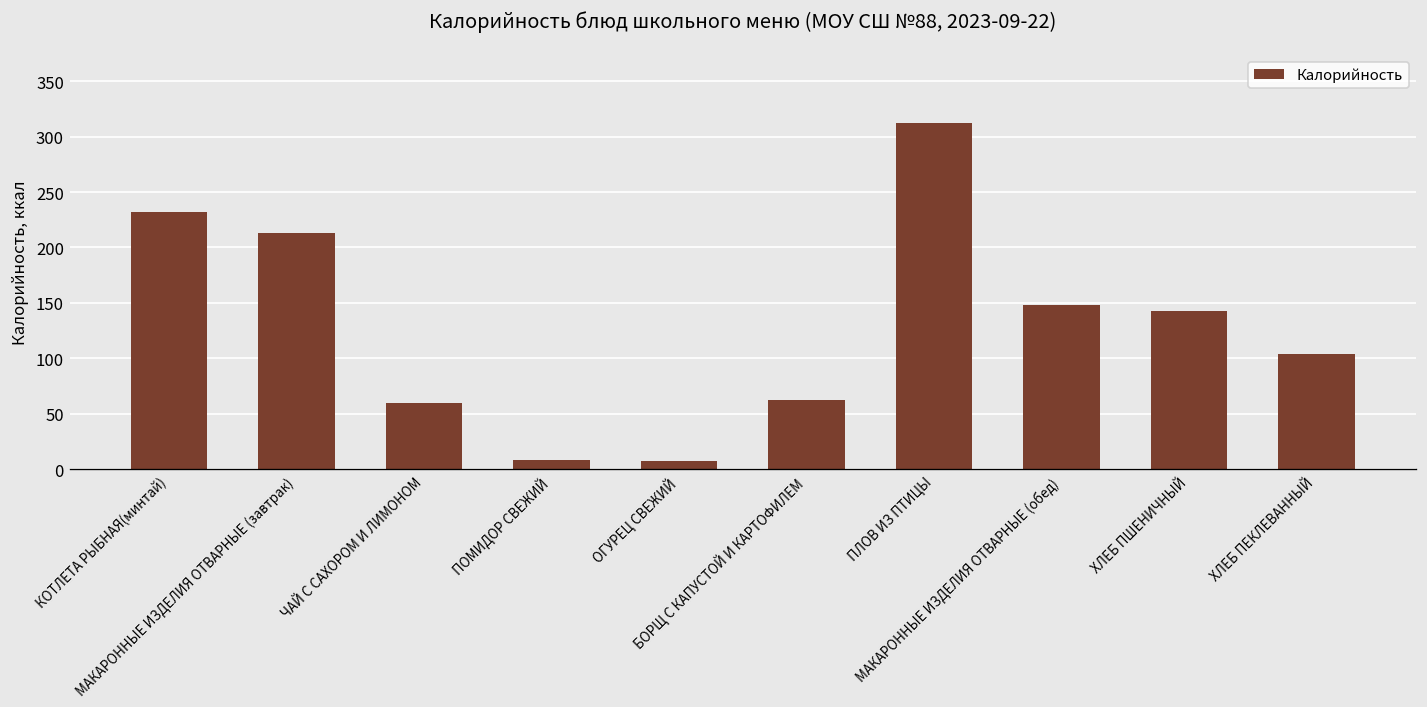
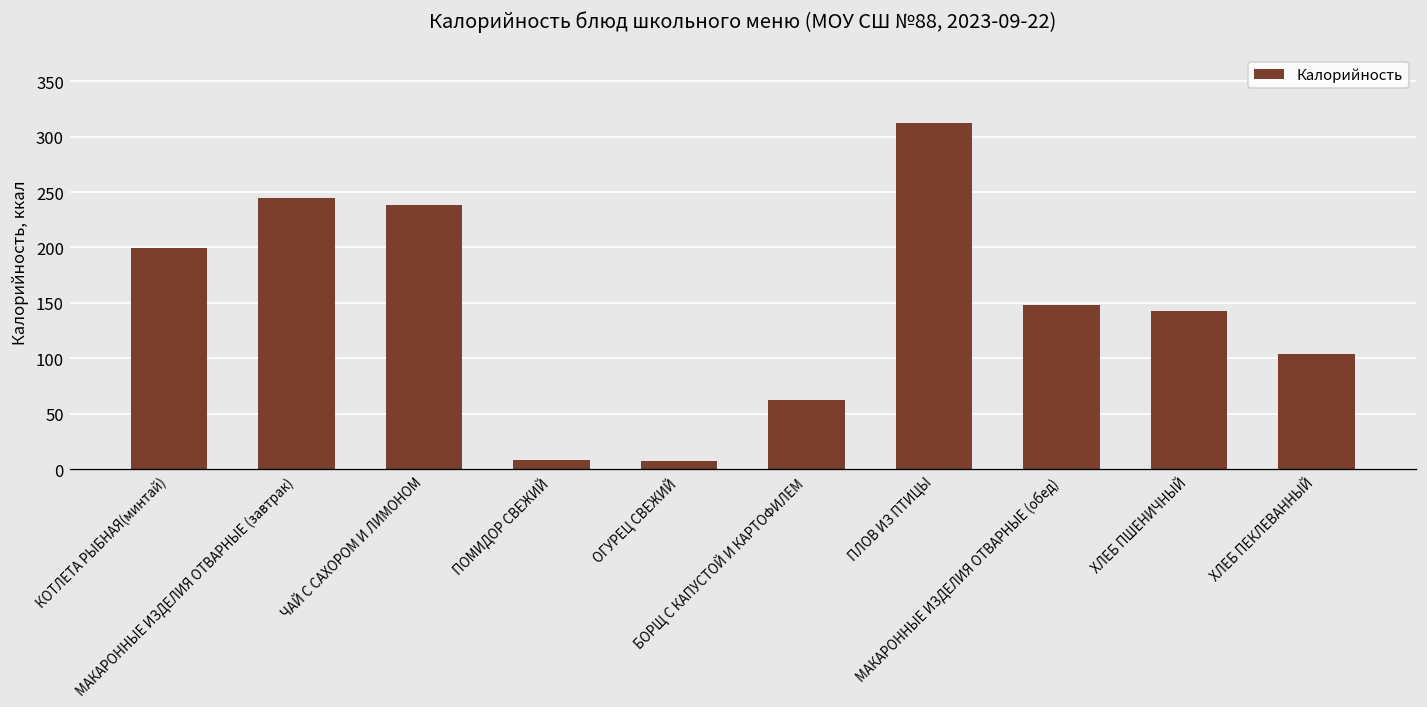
КОТЛЕТА РЫБНАЯ(минтай): 230 -> 200
МАКАРОННЫЕ ИЗДЕЛИЯ ОТВАРНЫЕ (завтрак): 210 -> 240
ЧАЙ С САХОРОМ И ЛИМОНОМ: 60 -> 240
